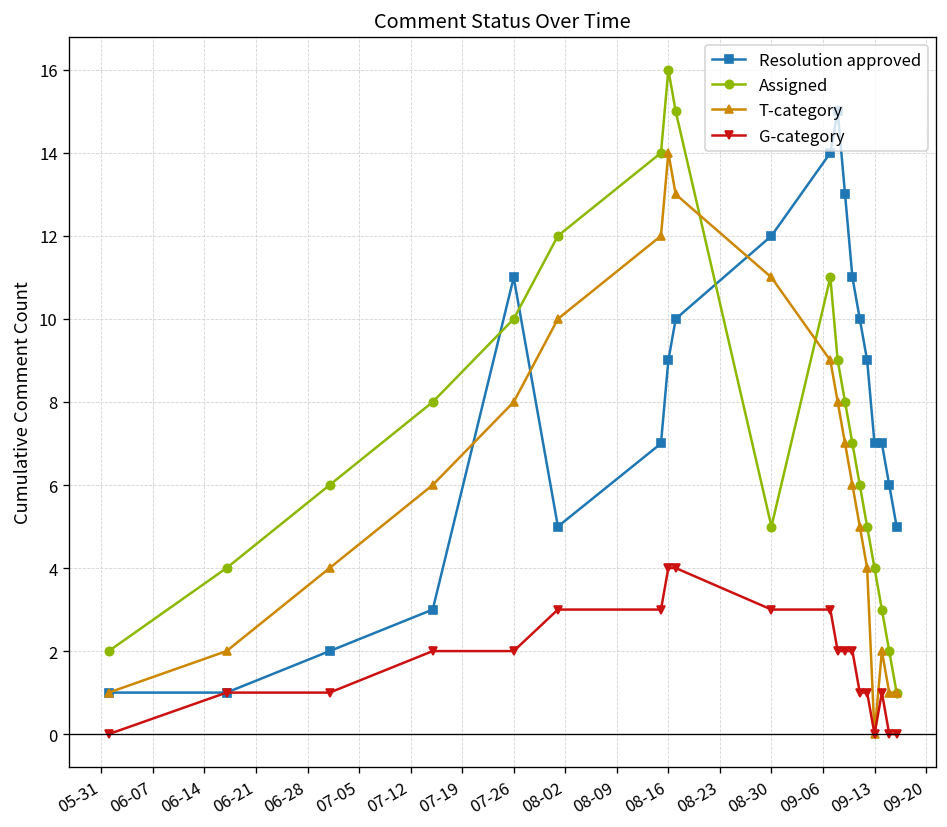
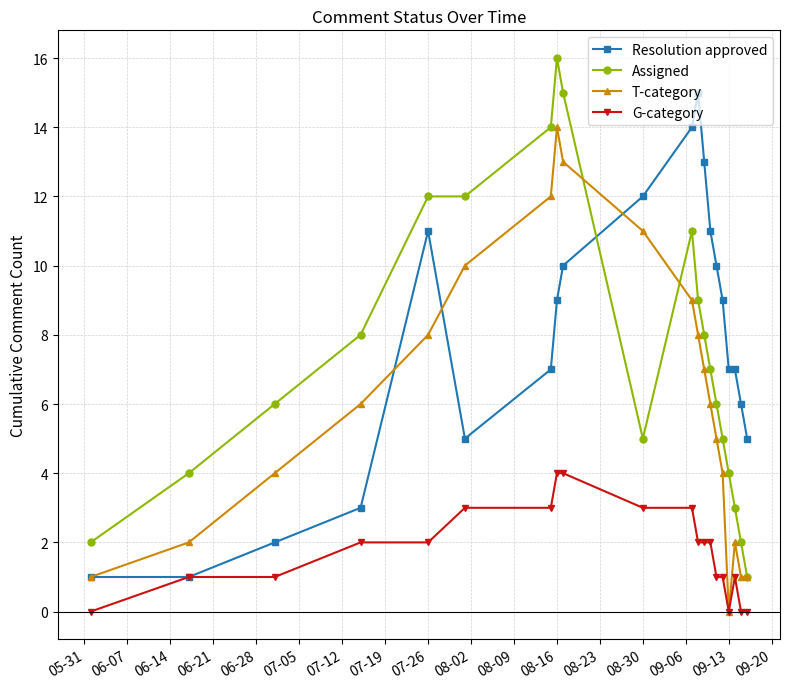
Assigned, 07-26: 10 -> 12
